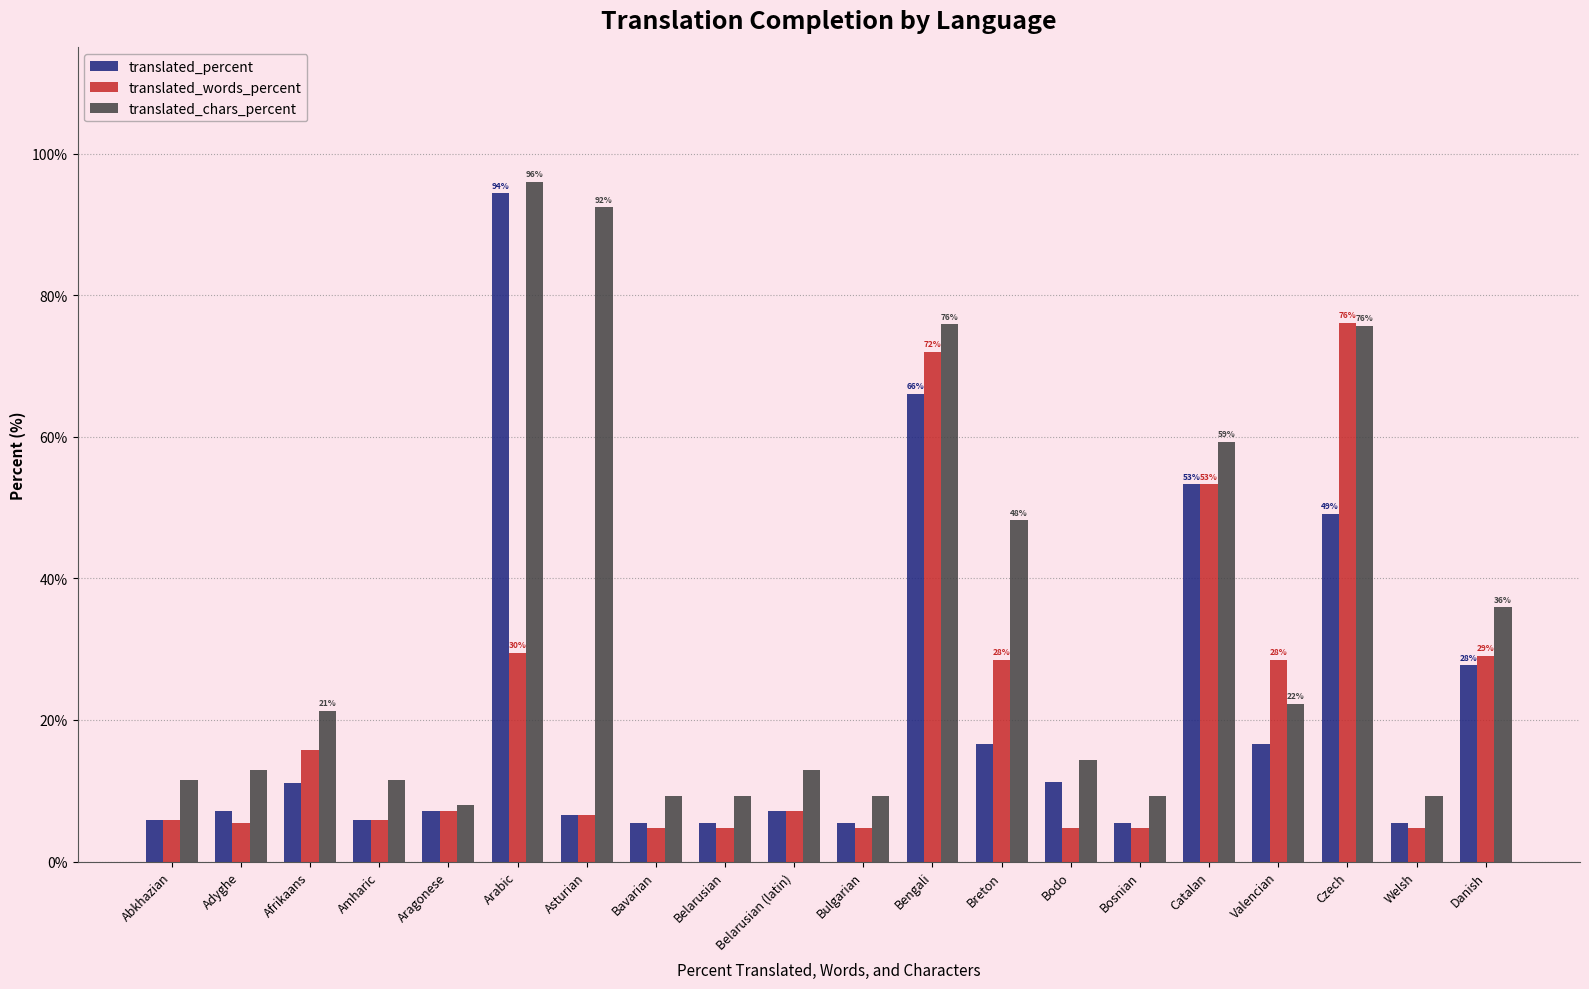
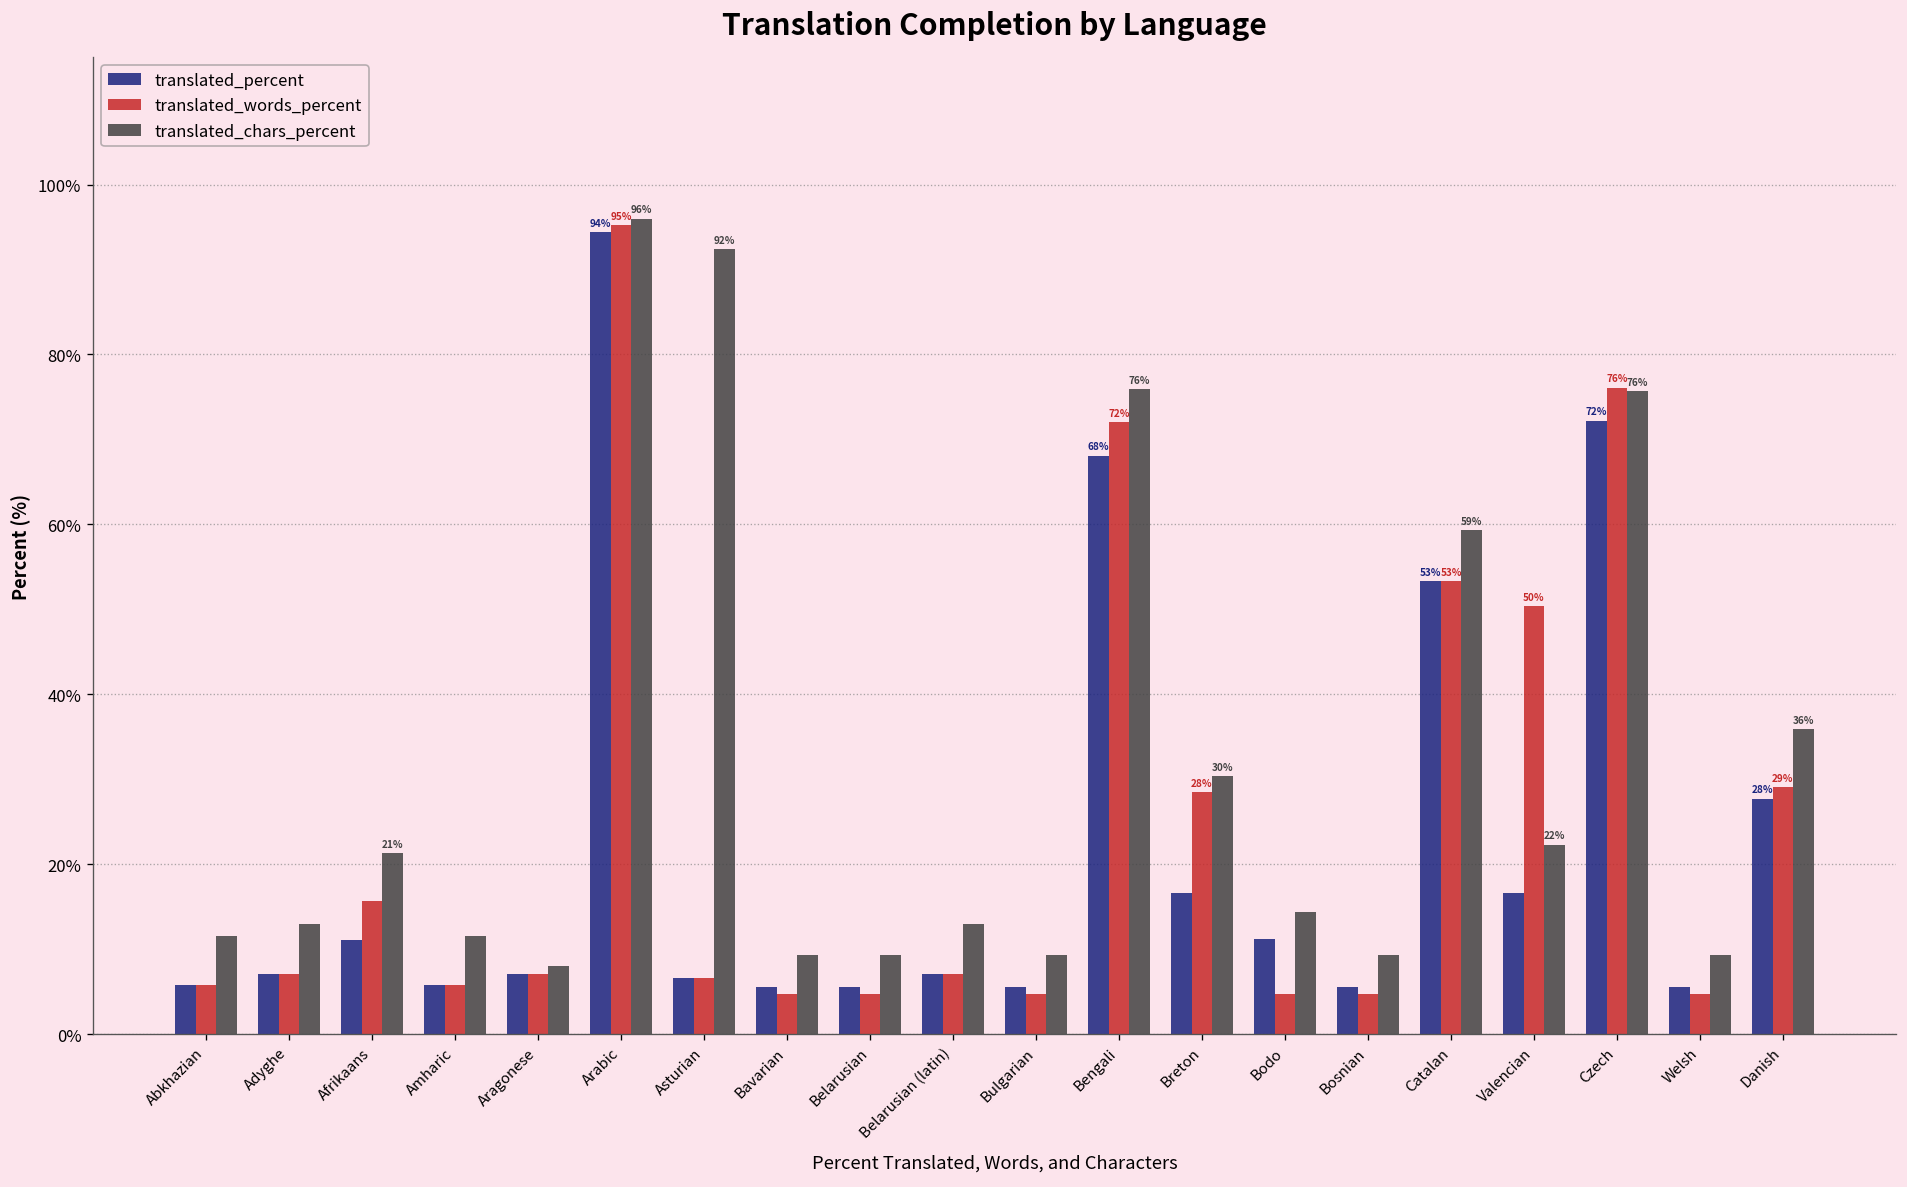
translated_words_percent, Adyghe: 5% -> 7%
translated_words_percent, Arabic: 30% -> 95%
translated_percent, Bengali: 66% -> 68%
translated_chars_percent, Breton: 48% -> 30%
translated_words_percent, Valencian: 28% -> 50%
translated_percent, Czech: 49% -> 72%
